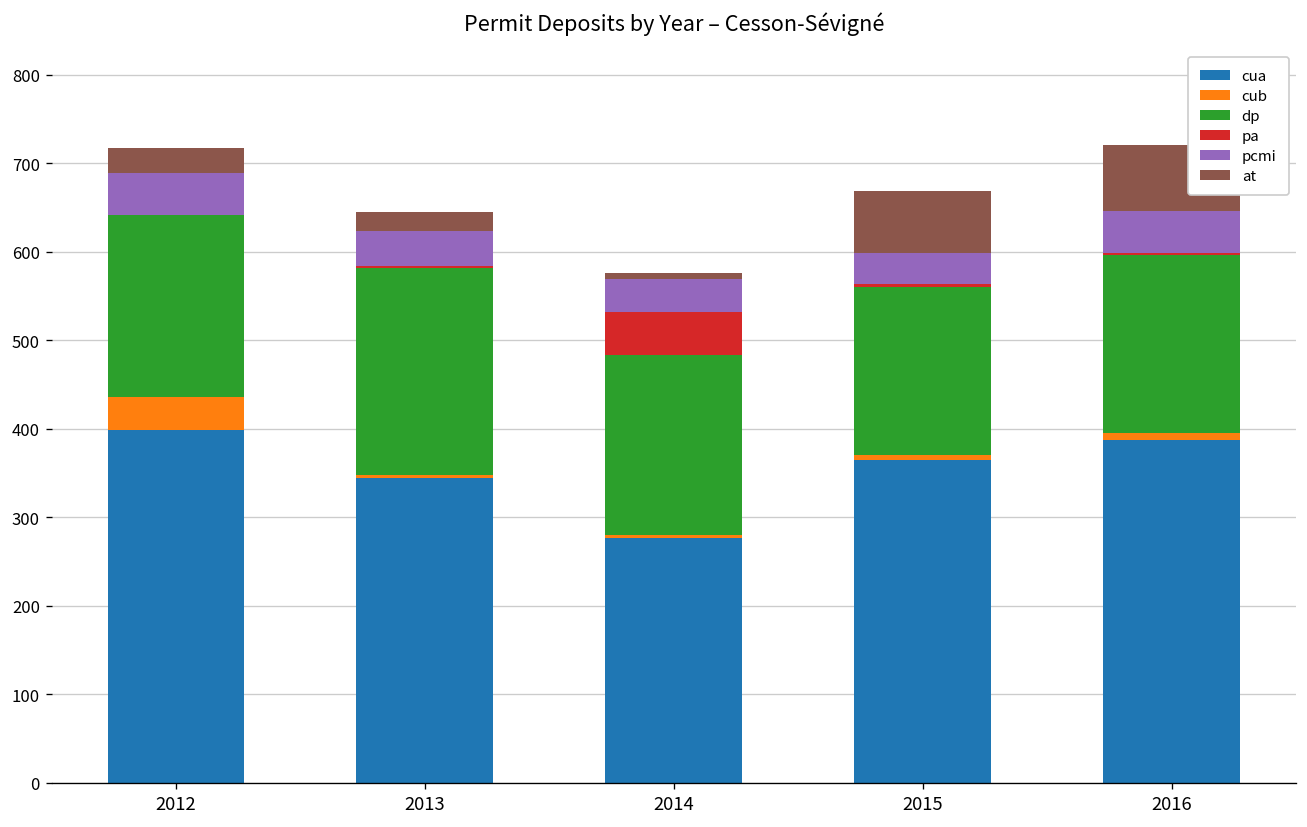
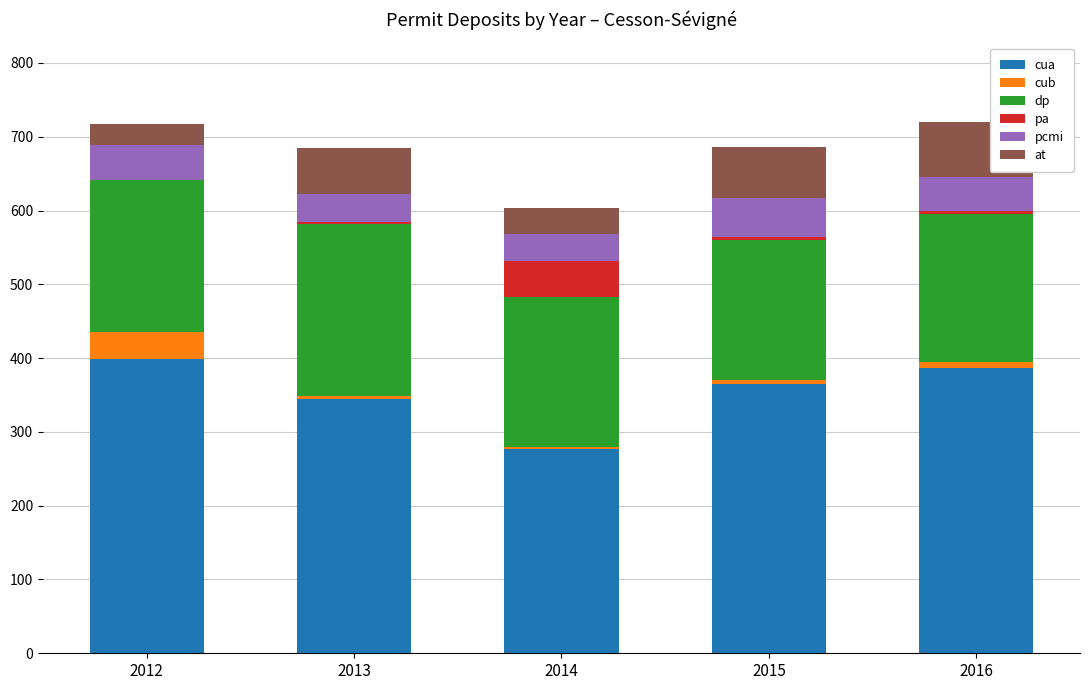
at, 2013: 20 -> 60
at, 2014: 10 -> 40
pcmi, 2015: 40 -> 50
